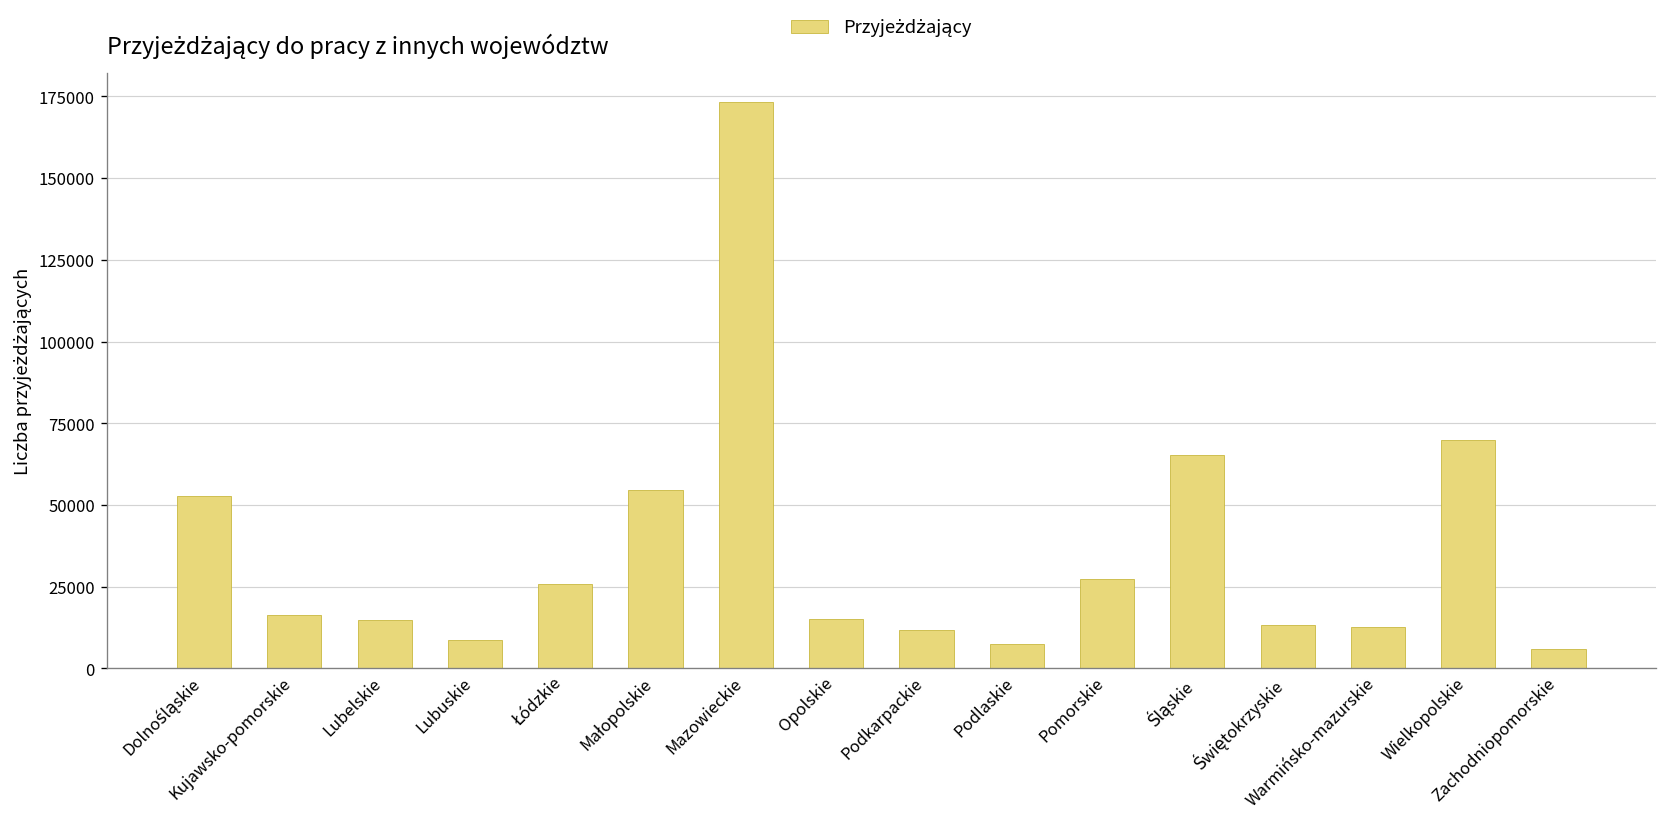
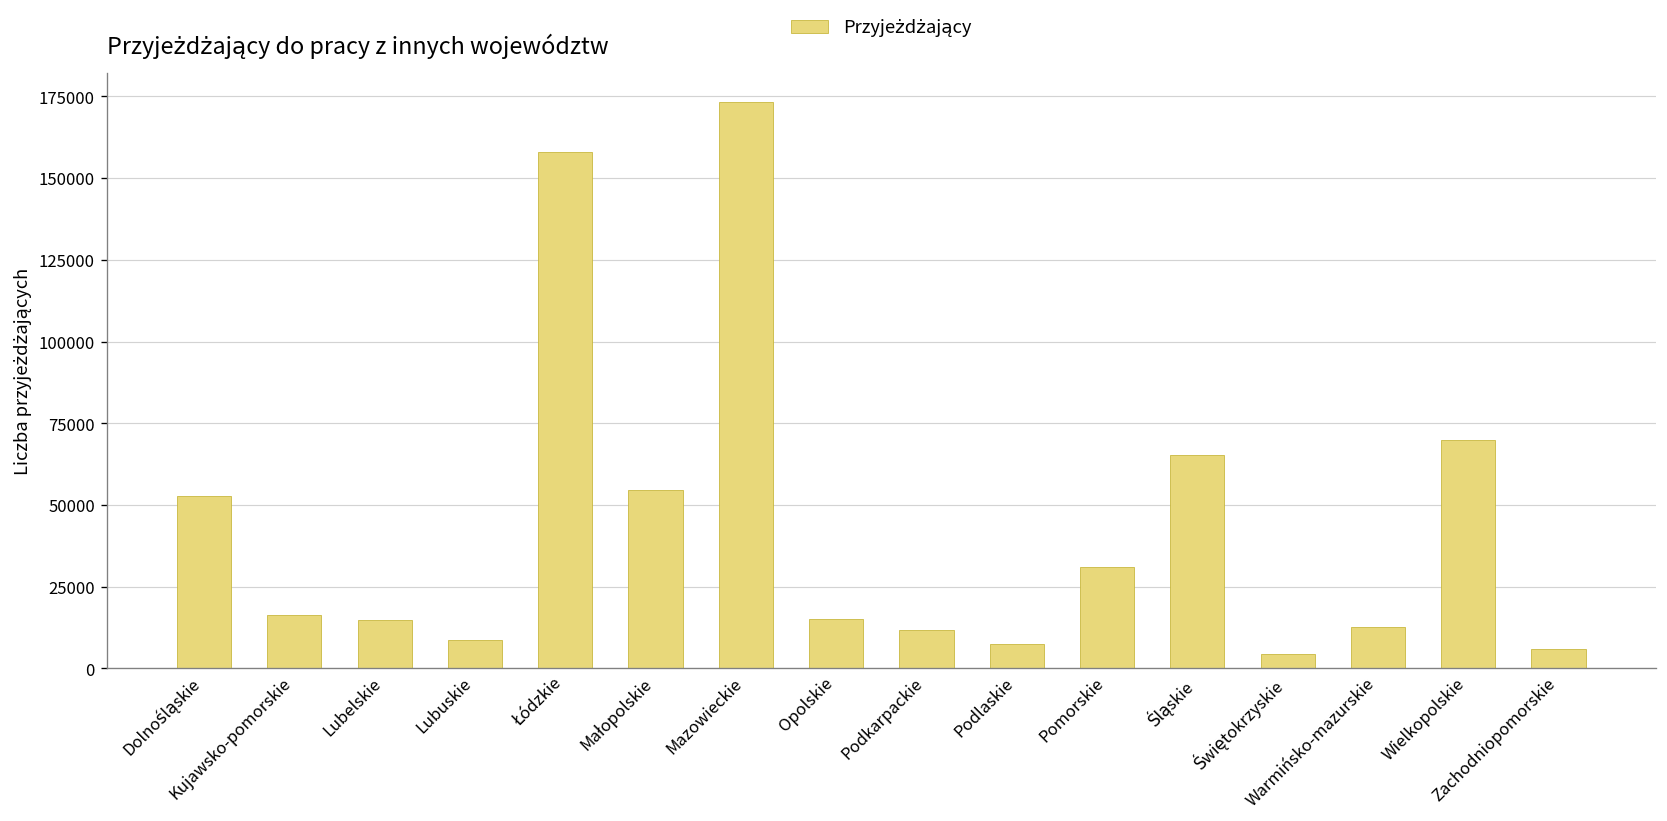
Łódzkie: 26000 -> 158000
Pomorskie: 27000 -> 31000
Świętokrzyskie: 13000 -> 5000
